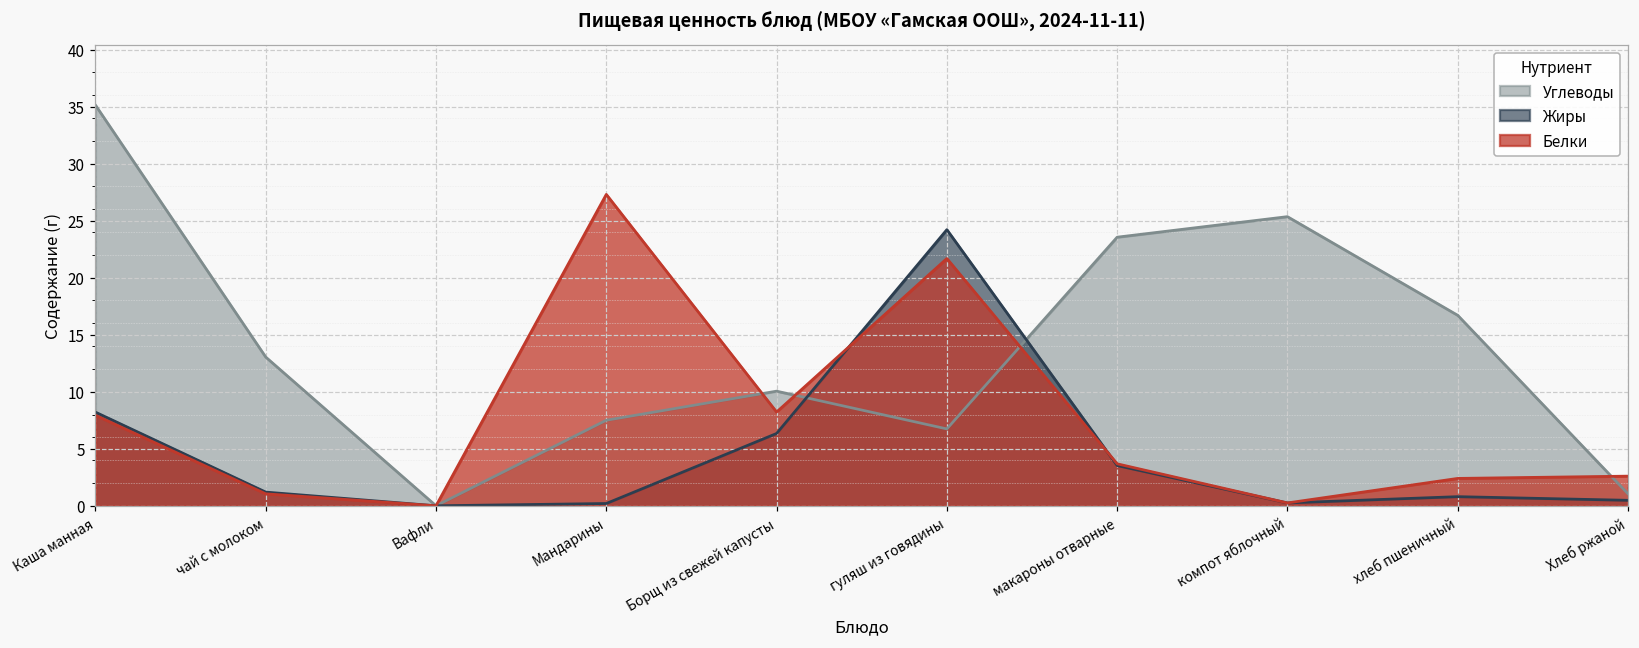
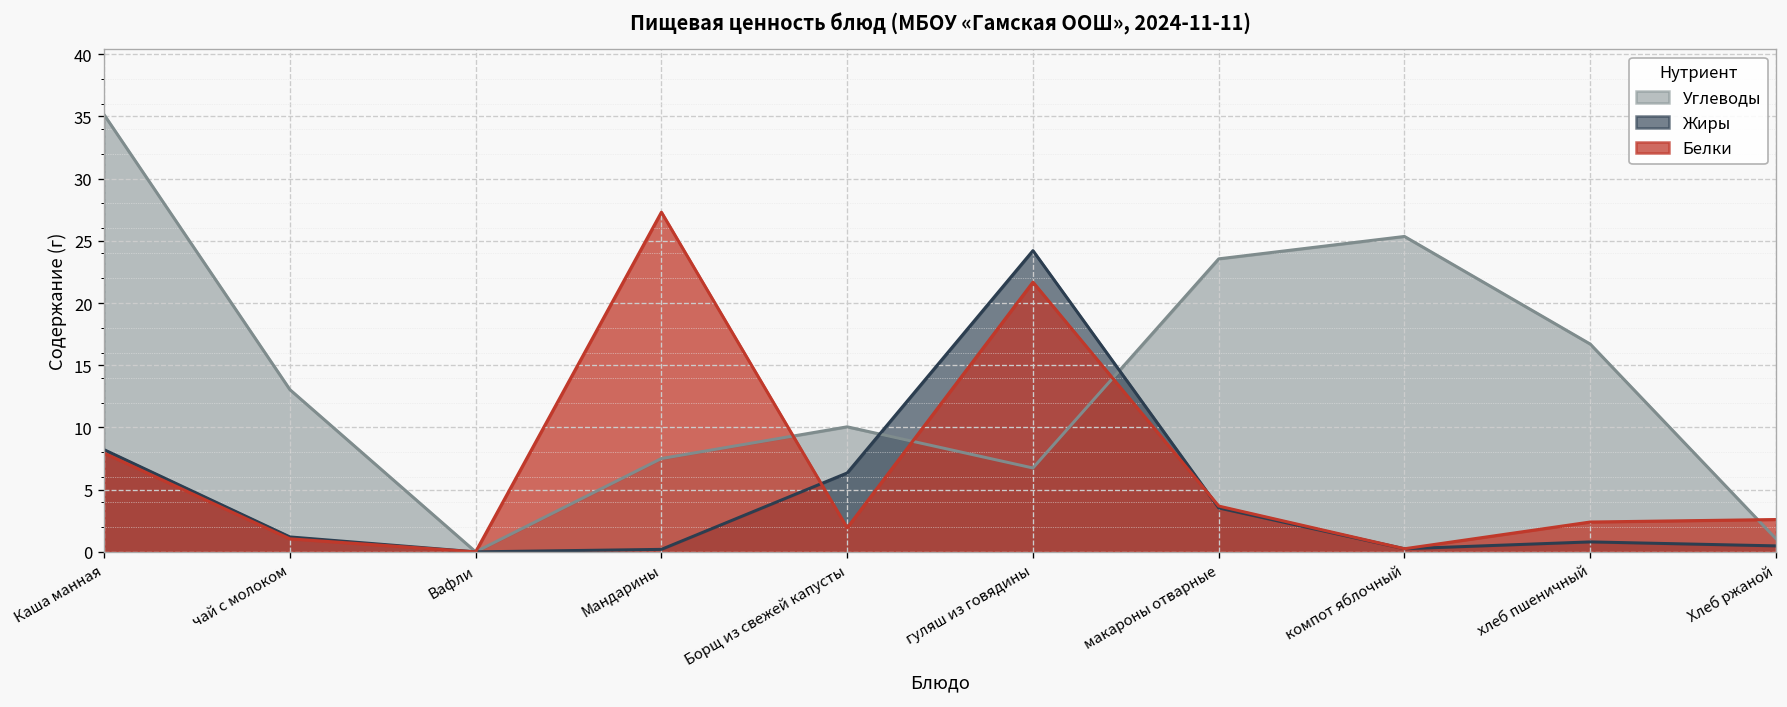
Белки, Борщ из свежей капусты: 8.2 -> 1.9
